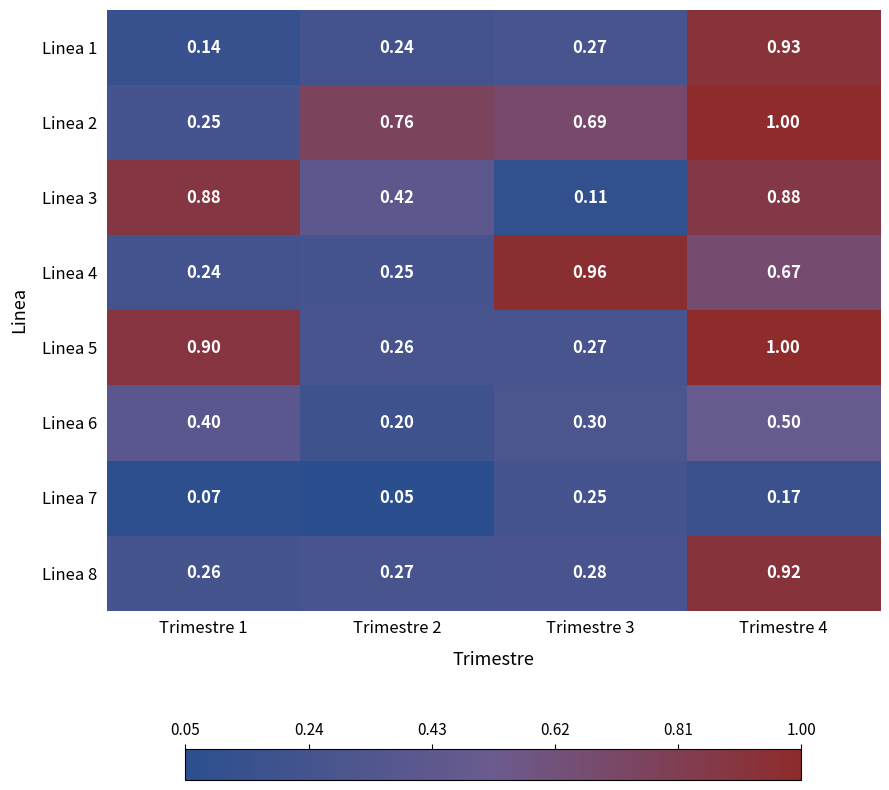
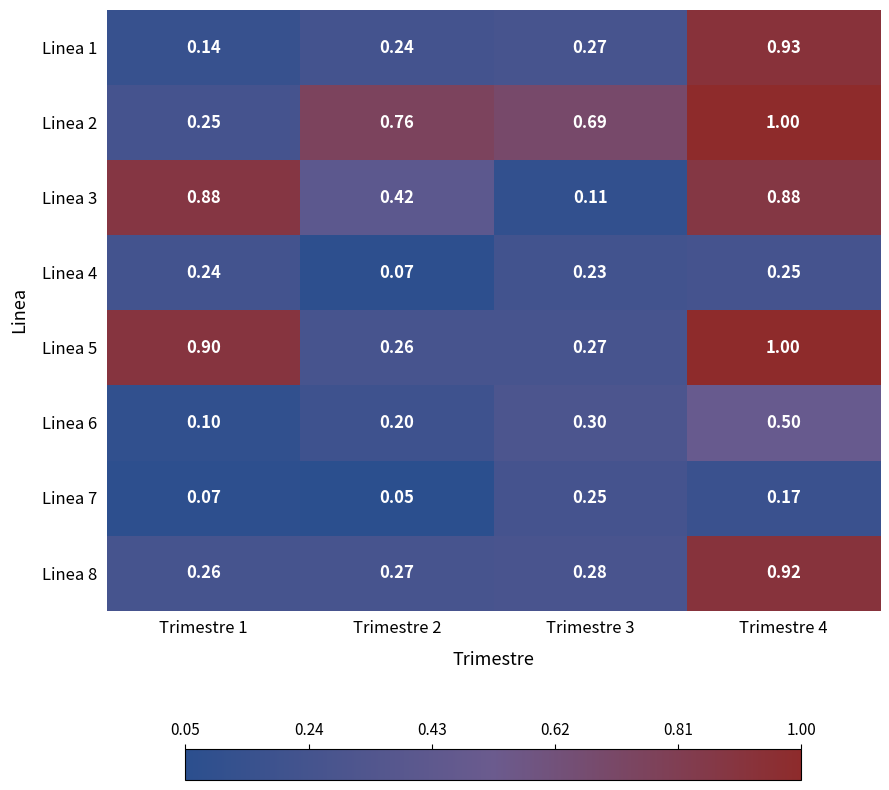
Linea 4, Trimestre 2: 0.25 -> 0.07
Linea 4, Trimestre 3: 0.96 -> 0.23
Linea 4, Trimestre 4: 0.67 -> 0.25
Linea 6, Trimestre 1: 0.40 -> 0.10
